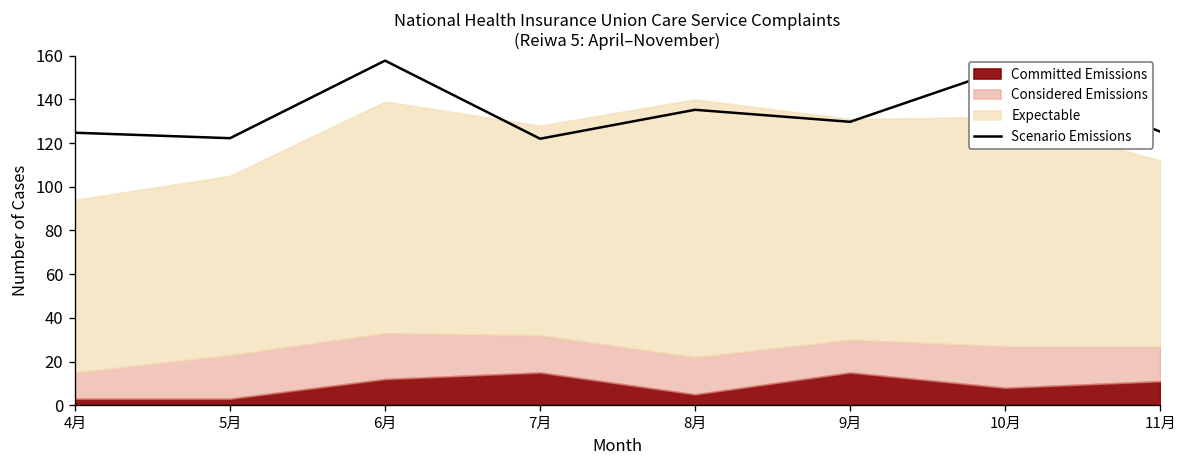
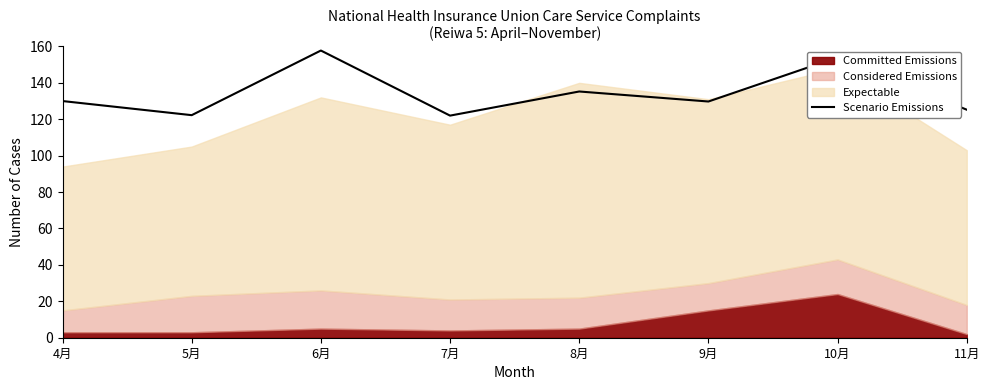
Scenario Emissions, 4月: 125 -> 130
Committed Emissions, 6月: 12 -> 5
Committed Emissions, 7月: 15 -> 4
Committed Emissions, 10月: 8 -> 24
Committed Emissions, 11月: 11 -> 2
